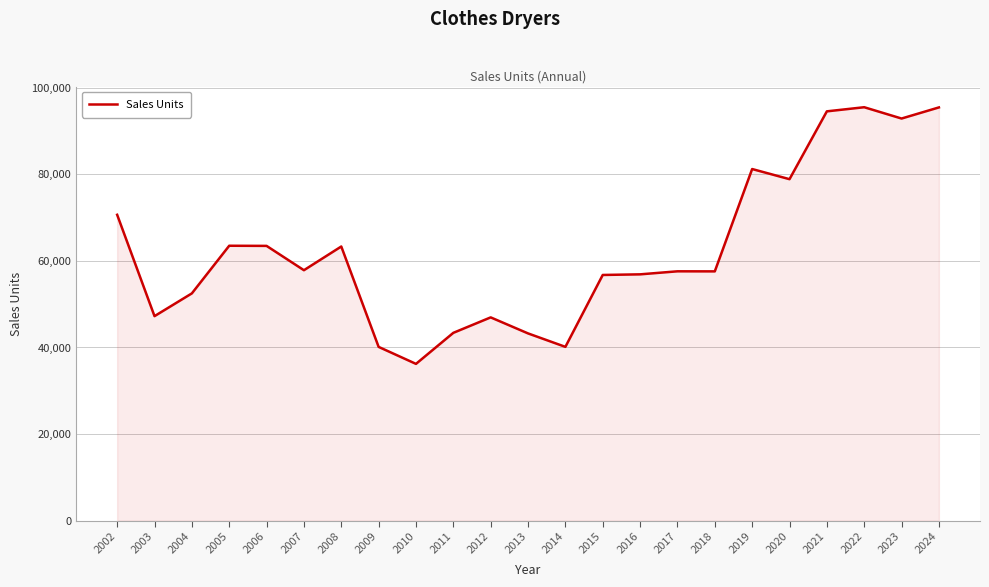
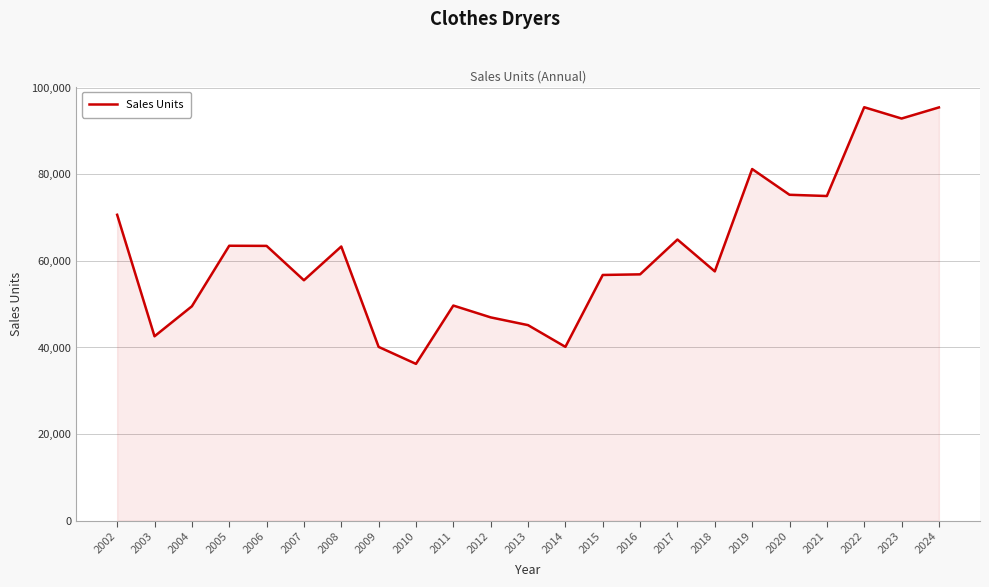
2003: 47,000 -> 43,000
2004: 53,000 -> 50,000
2007: 58,000 -> 56,000
2011: 43,000 -> 50,000
2013: 43,000 -> 45,000
2017: 58,000 -> 65,000
2020: 79,000 -> 75,000
2021: 95,000 -> 75,000
